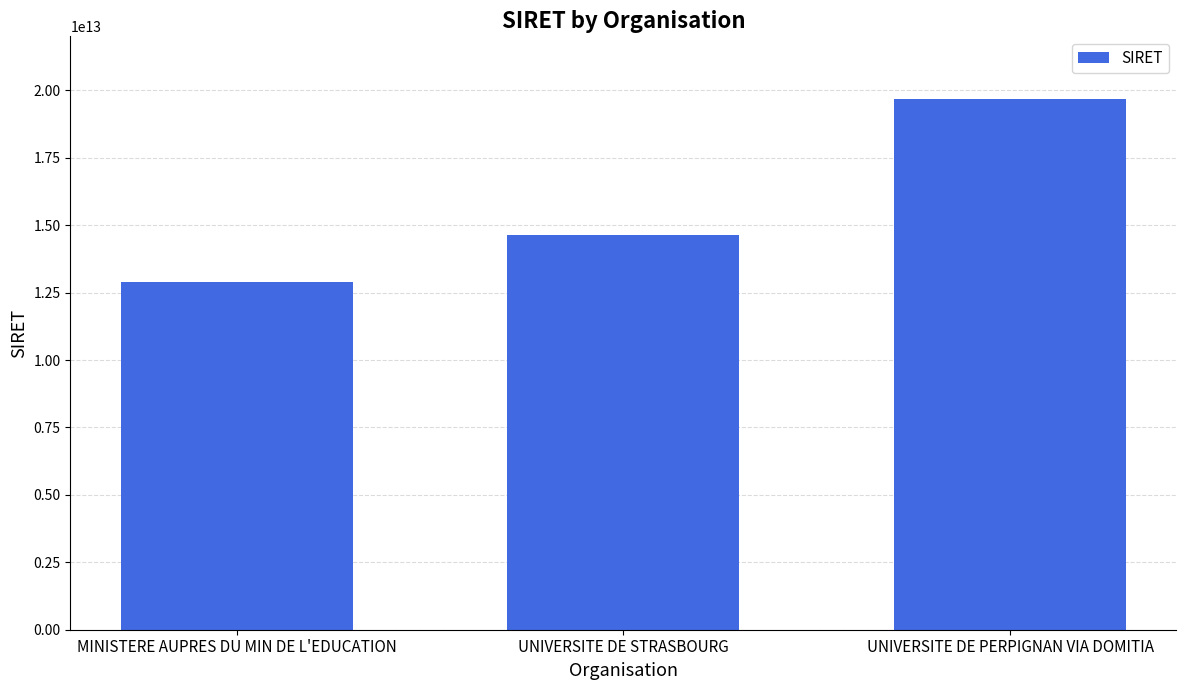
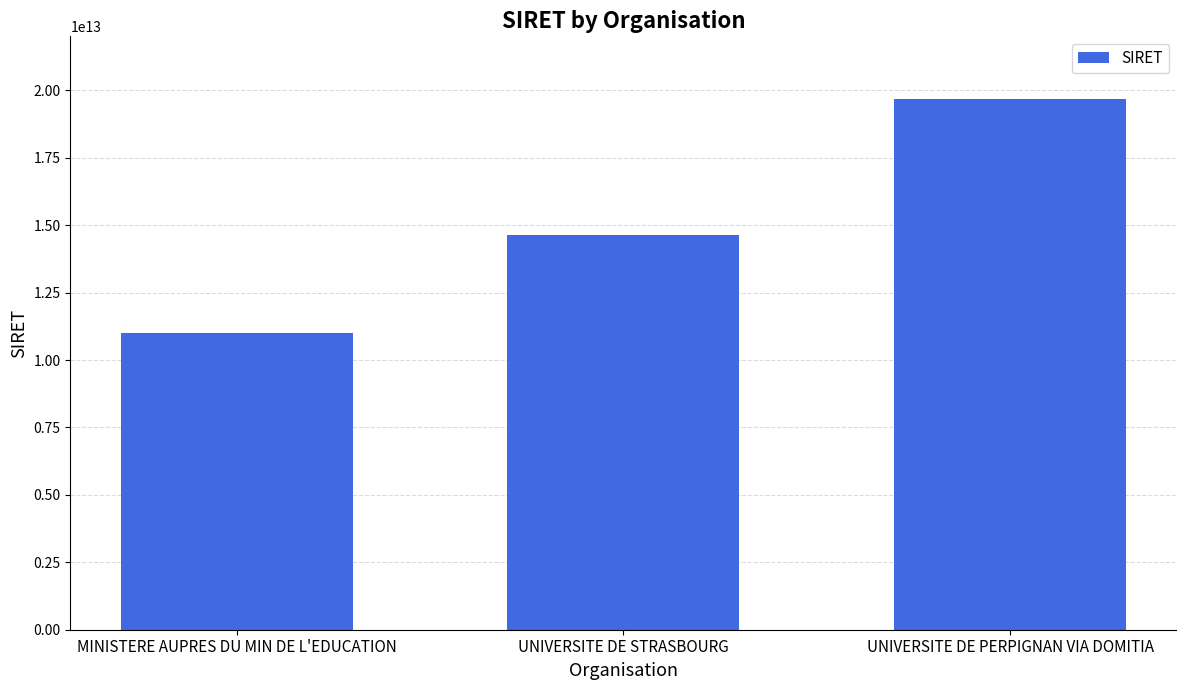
MINISTERE AUPRES DU MIN DE L'EDUCATION: 12900000000000 -> 11000000000000
